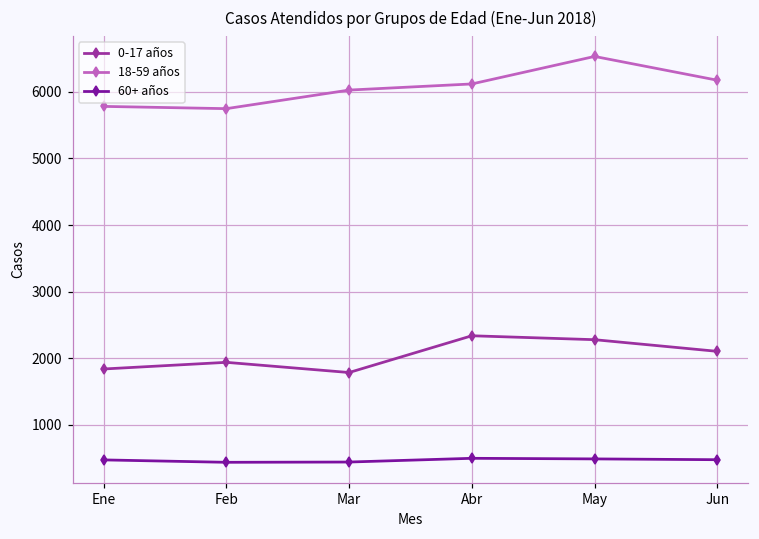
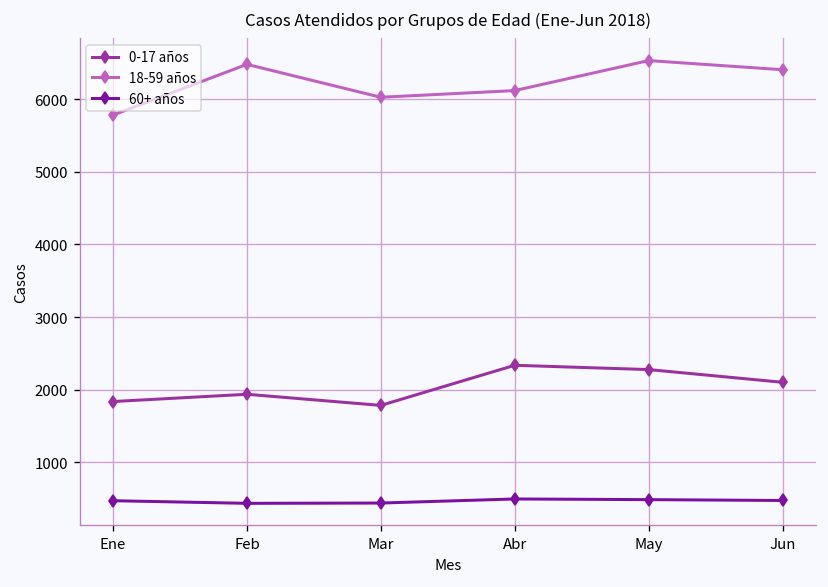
18-59 años, Feb: 5700 -> 6500
18-59 años, Jun: 6200 -> 6400
